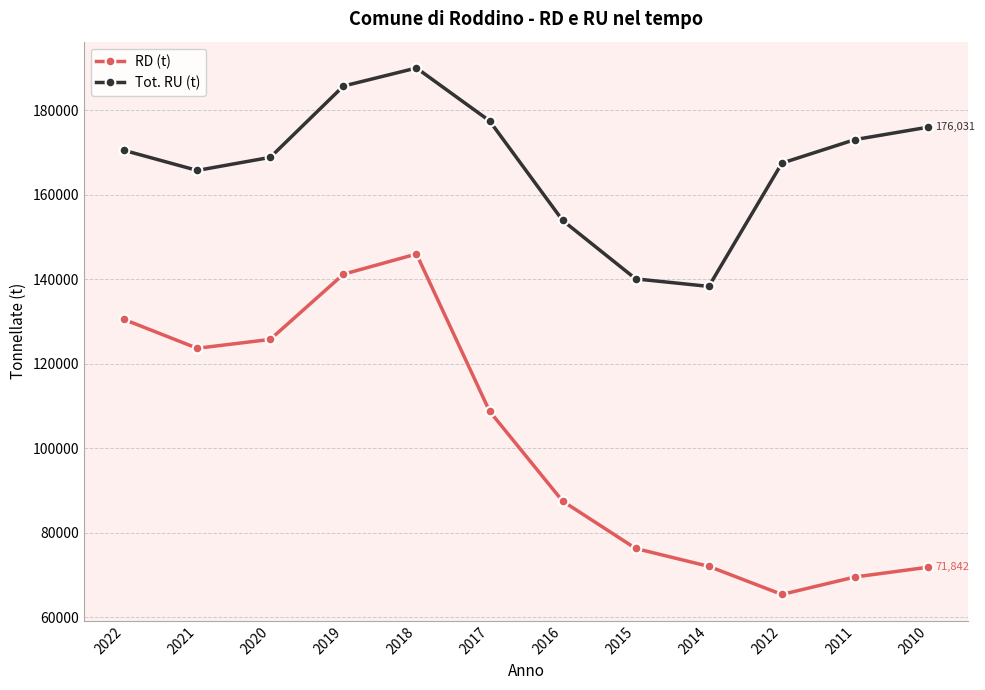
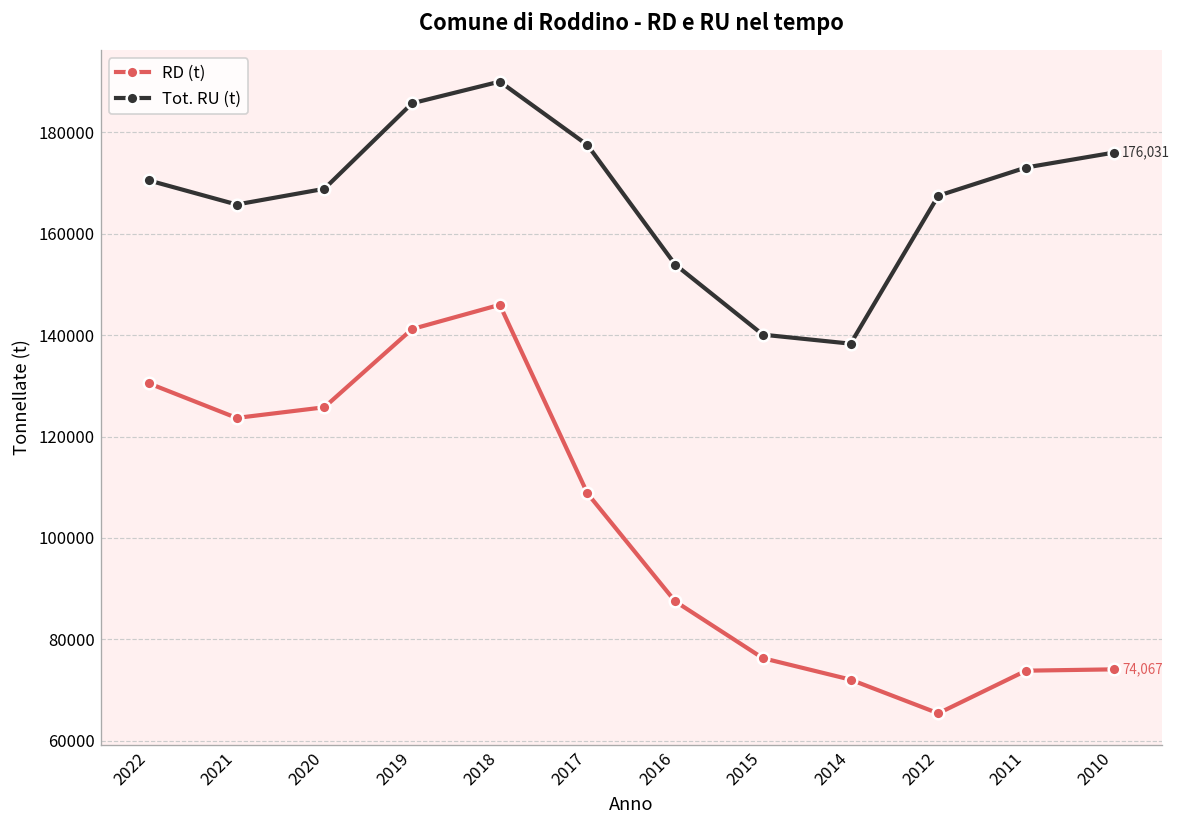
RD (t), 2011: 70000 -> 74000
RD (t), 2010: 71,842 -> 74,067
